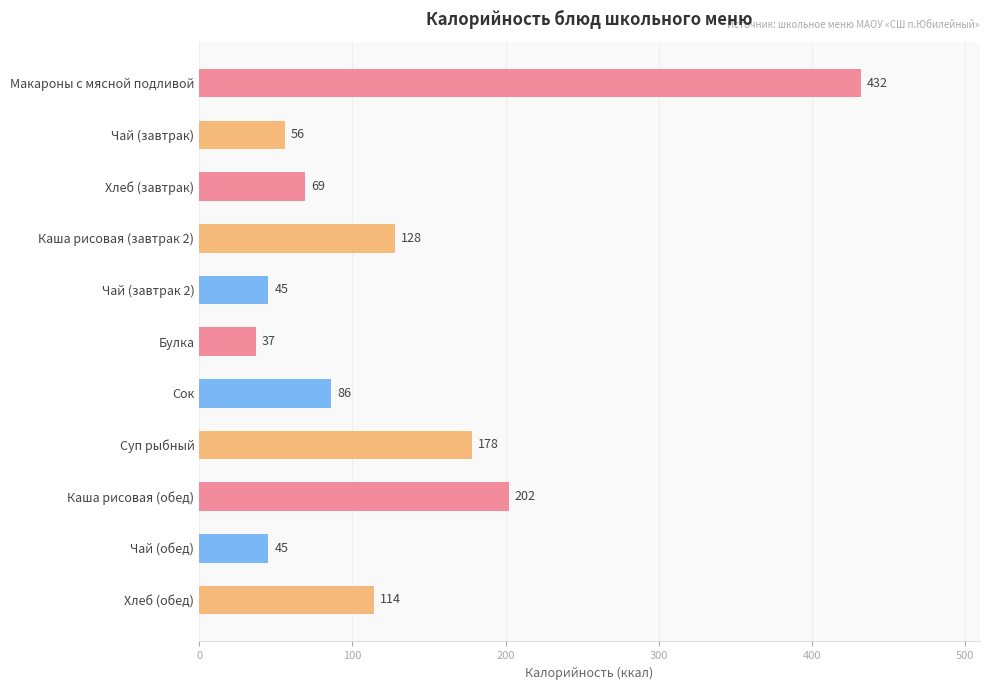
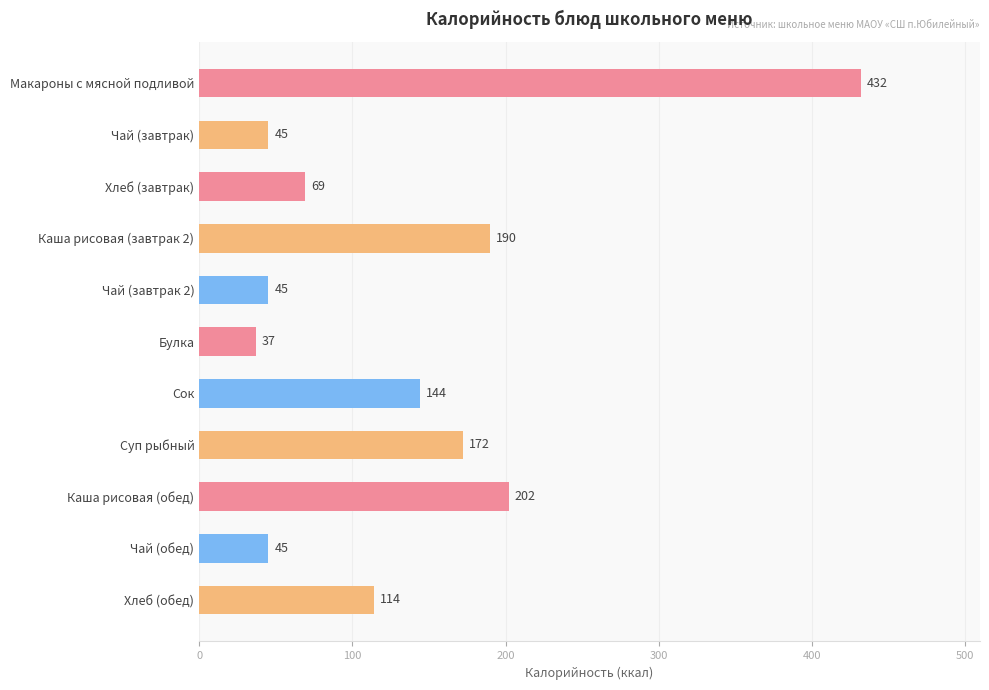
Чай (завтрак): 56 -> 45
Каша рисовая (завтрак 2): 128 -> 190
Сок: 86 -> 144
Суп рыбный: 178 -> 172
